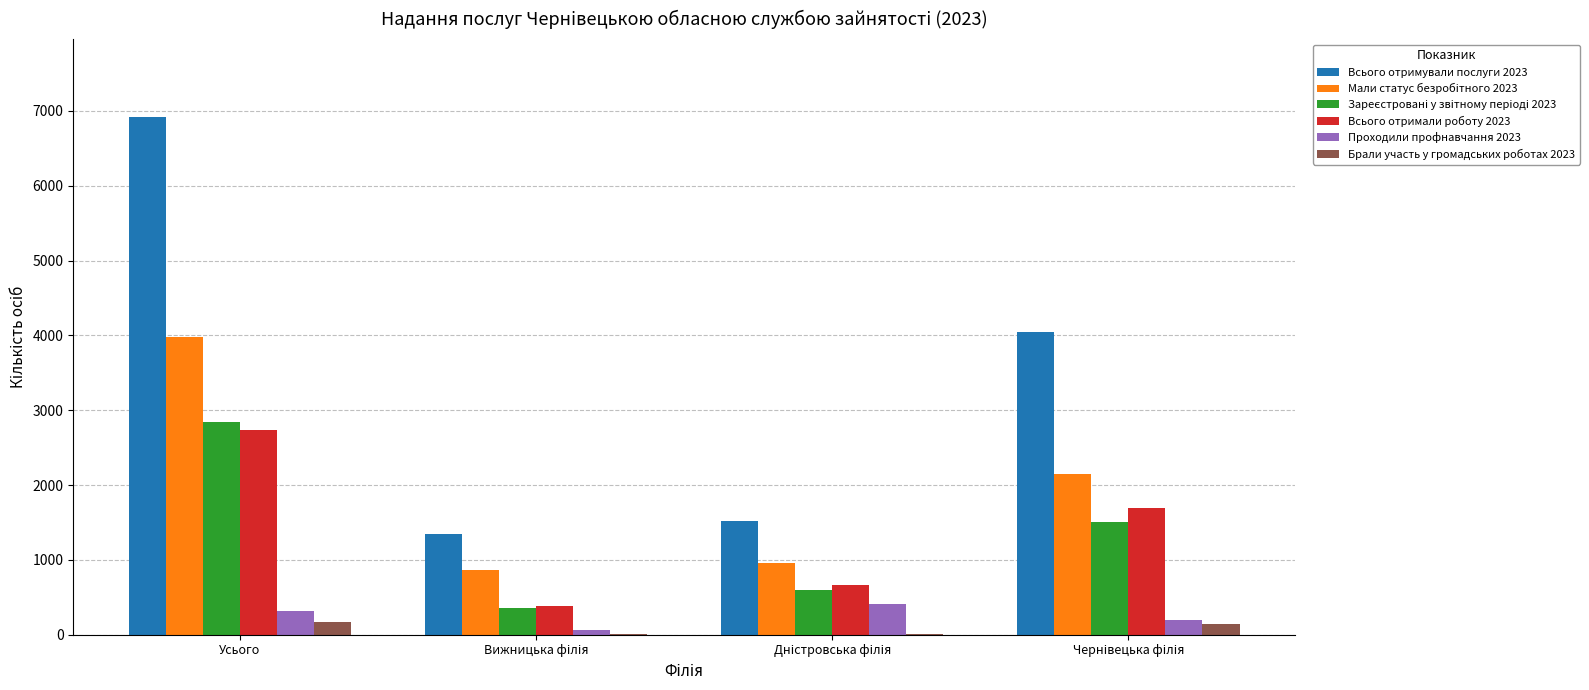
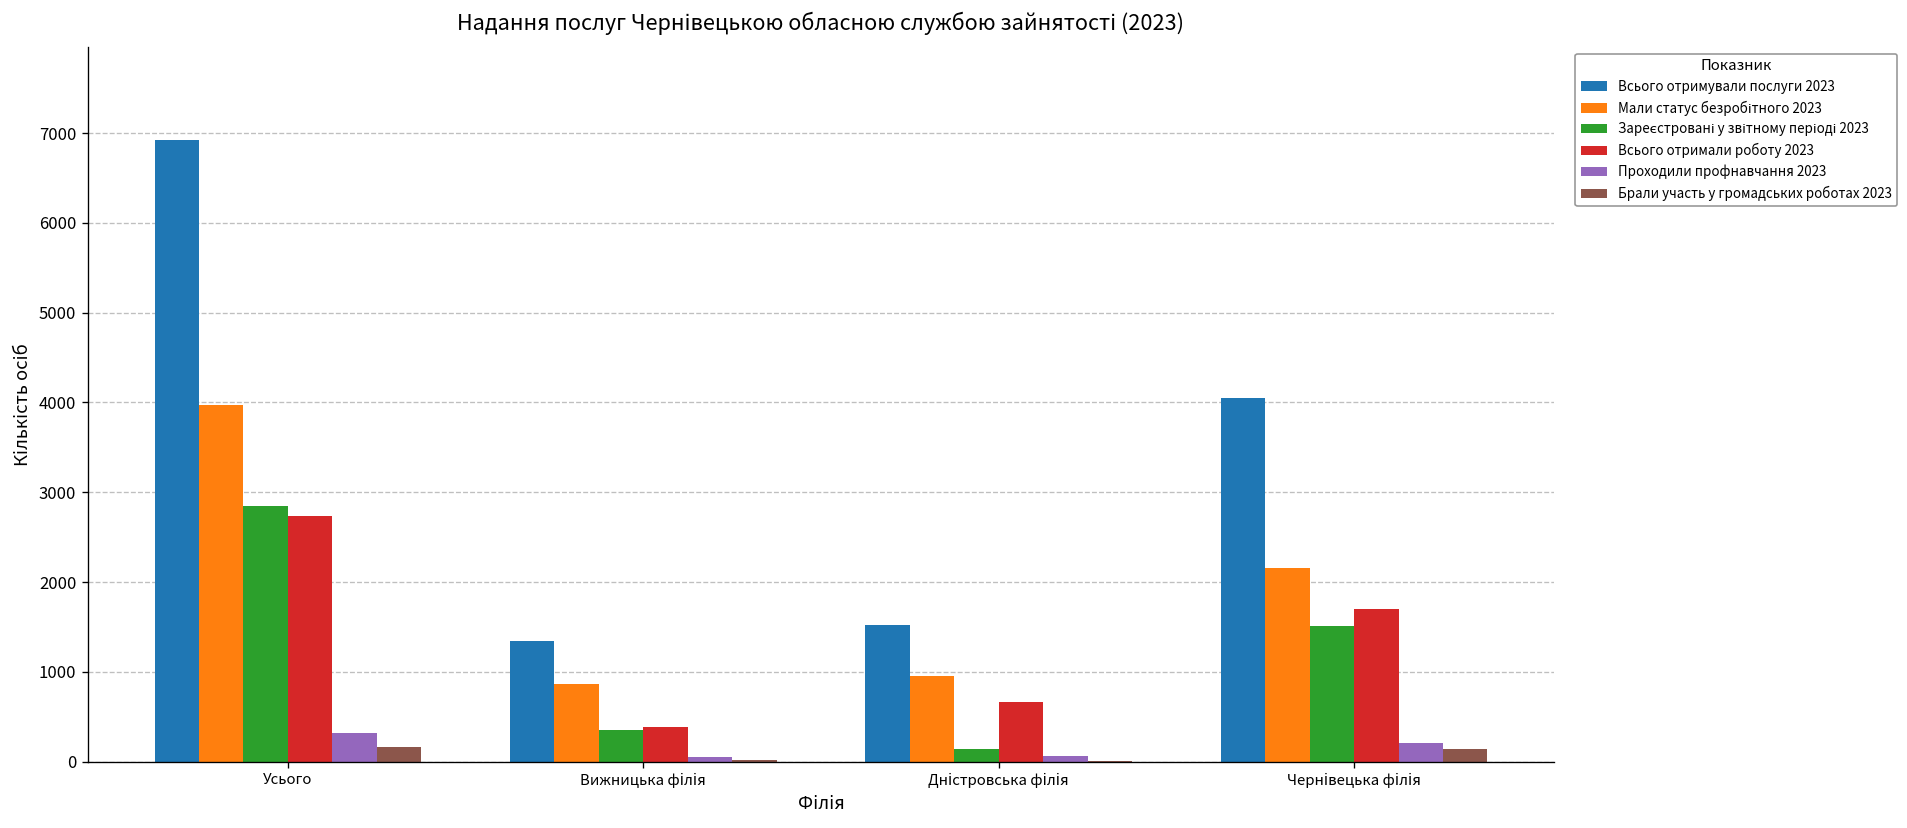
Зареєстровані у звітному періоді 2023, Дністровська філія: 600 -> 100
Проходили профнавчання 2023, Дністровська філія: 400 -> 100
